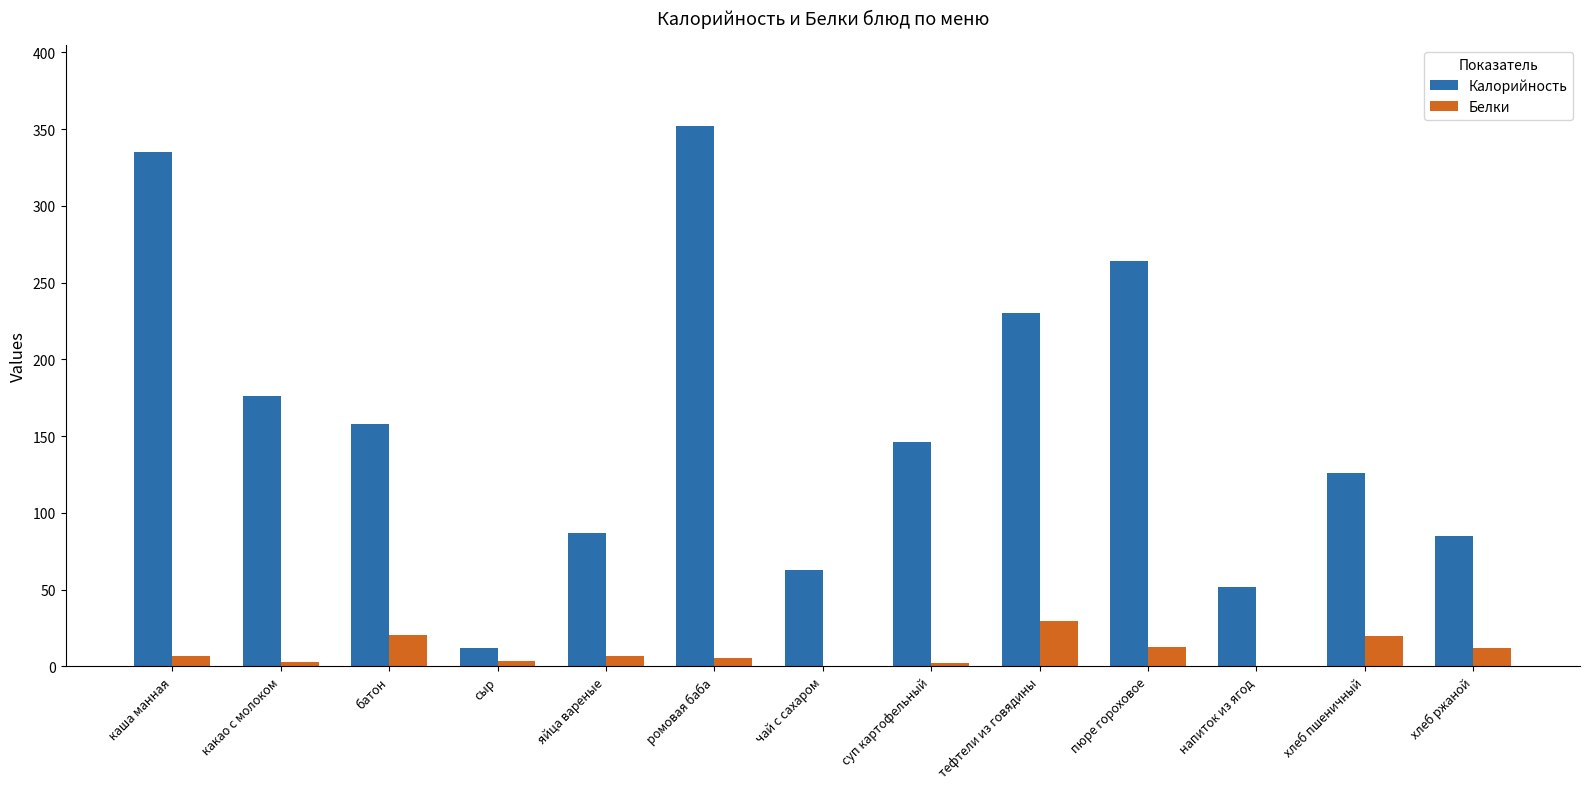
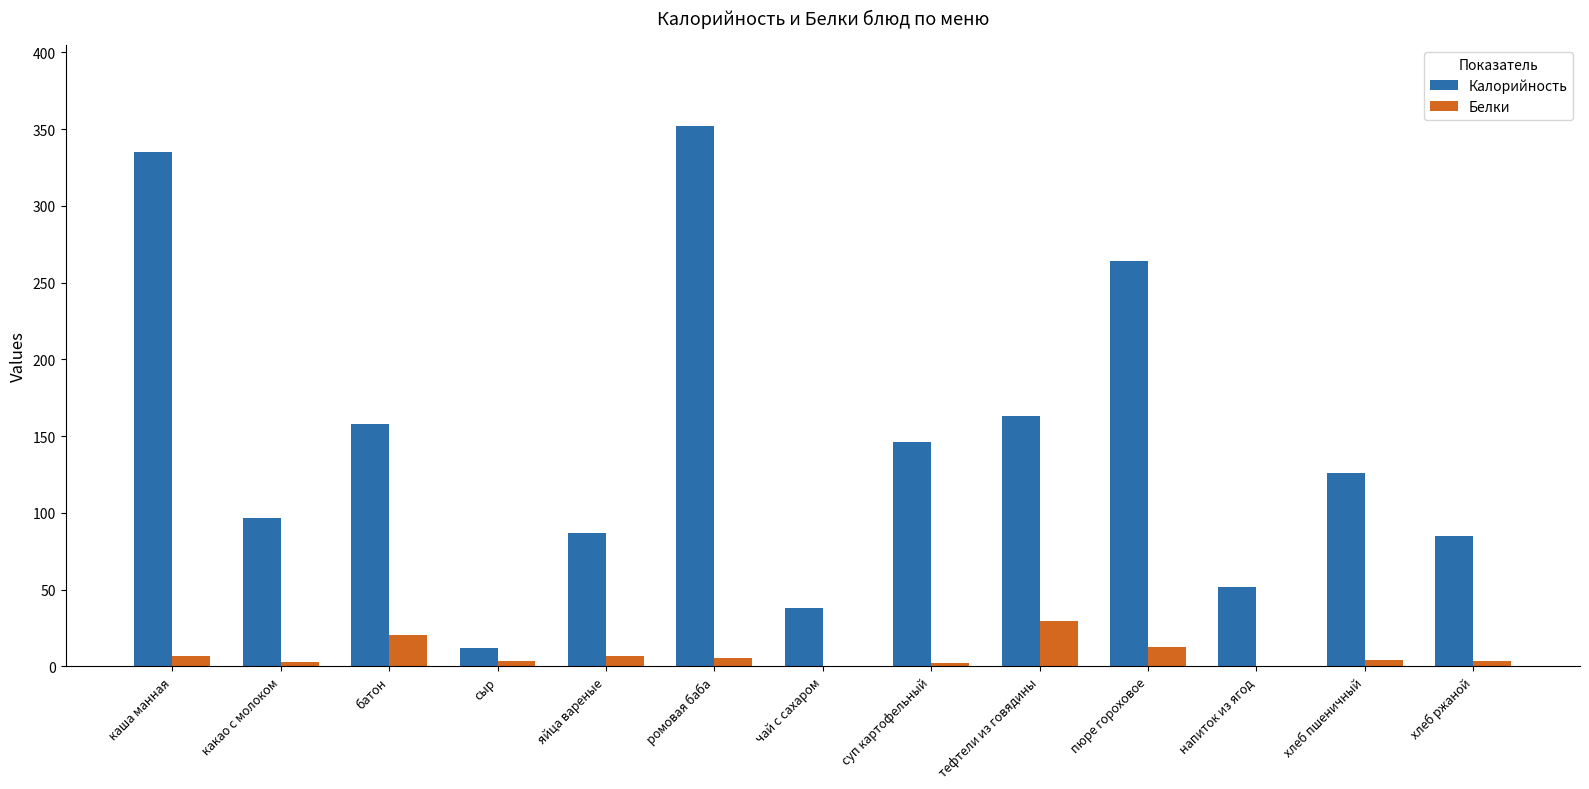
Калорийность, какао с молоком: 176 -> 97
Калорийность, чай с сахаром: 63 -> 38
Калорийность, тефтели из говядины: 230 -> 163
Белки, хлеб пшеничный: 20 -> 4
Белки, хлеб ржаной: 12 -> 4
